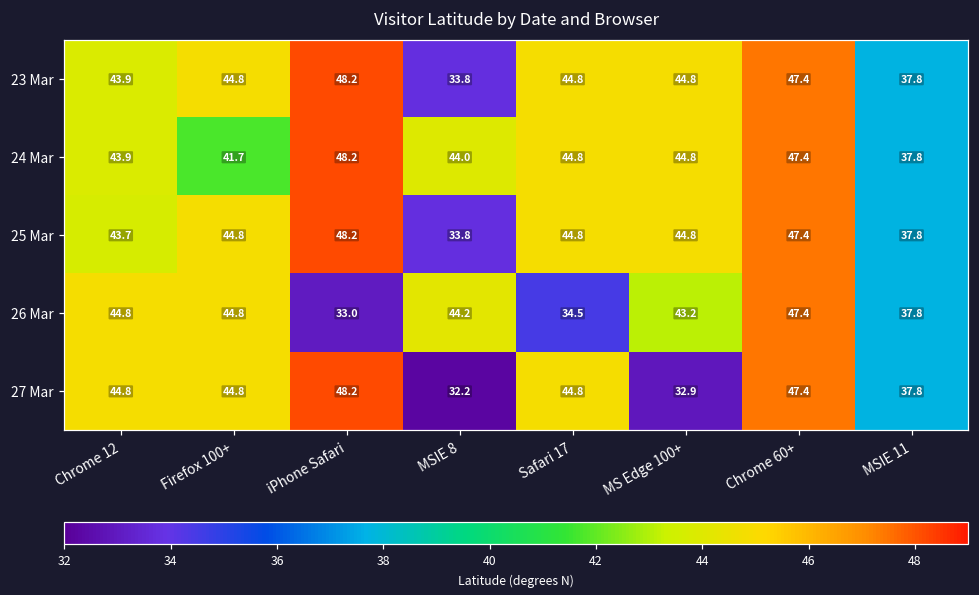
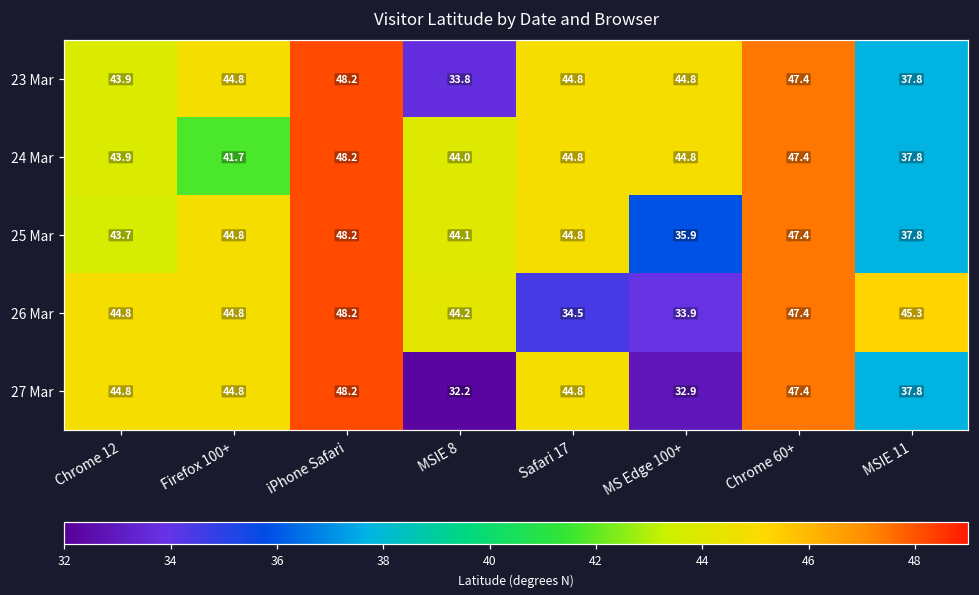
25 Mar, MSIE 8: 33.8 -> 44.1
25 Mar, MS Edge 100+: 44.8 -> 35.9
26 Mar, iPhone Safari: 33.0 -> 48.2
26 Mar, MS Edge 100+: 43.2 -> 33.9
26 Mar, MSIE 11: 37.8 -> 45.3
